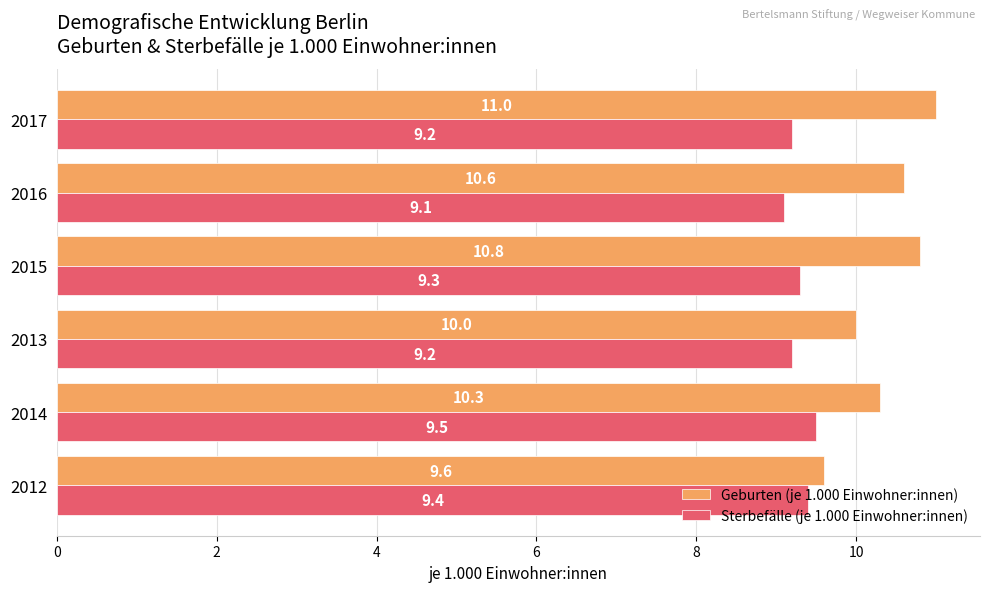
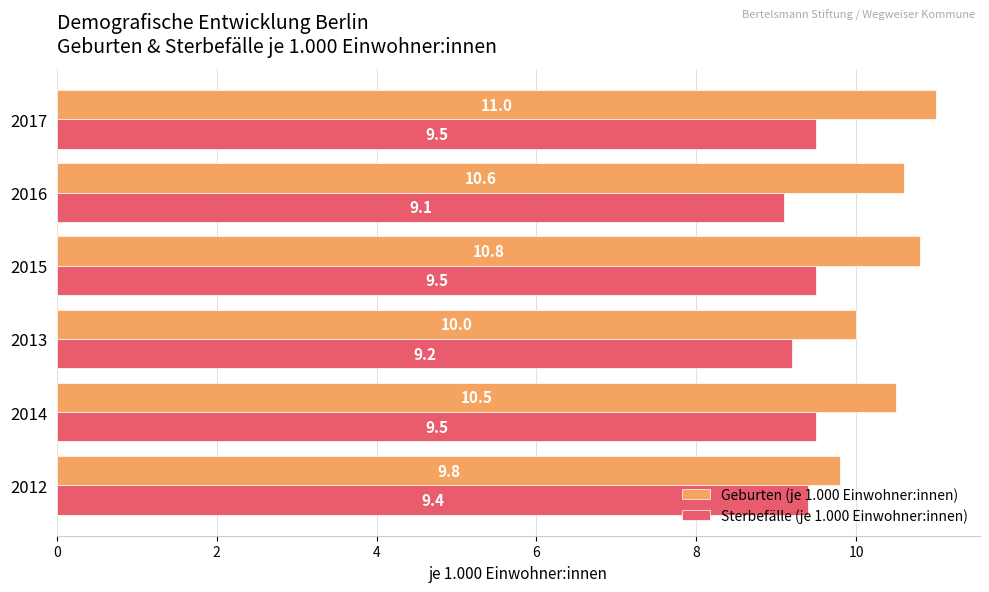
Sterbefälle (je 1.000 Einwohner:innen), 2017: 9.2 -> 9.5
Sterbefälle (je 1.000 Einwohner:innen), 2015: 9.3 -> 9.5
Geburten (je 1.000 Einwohner:innen), 2014: 10.3 -> 10.5
Geburten (je 1.000 Einwohner:innen), 2012: 9.6 -> 9.8
